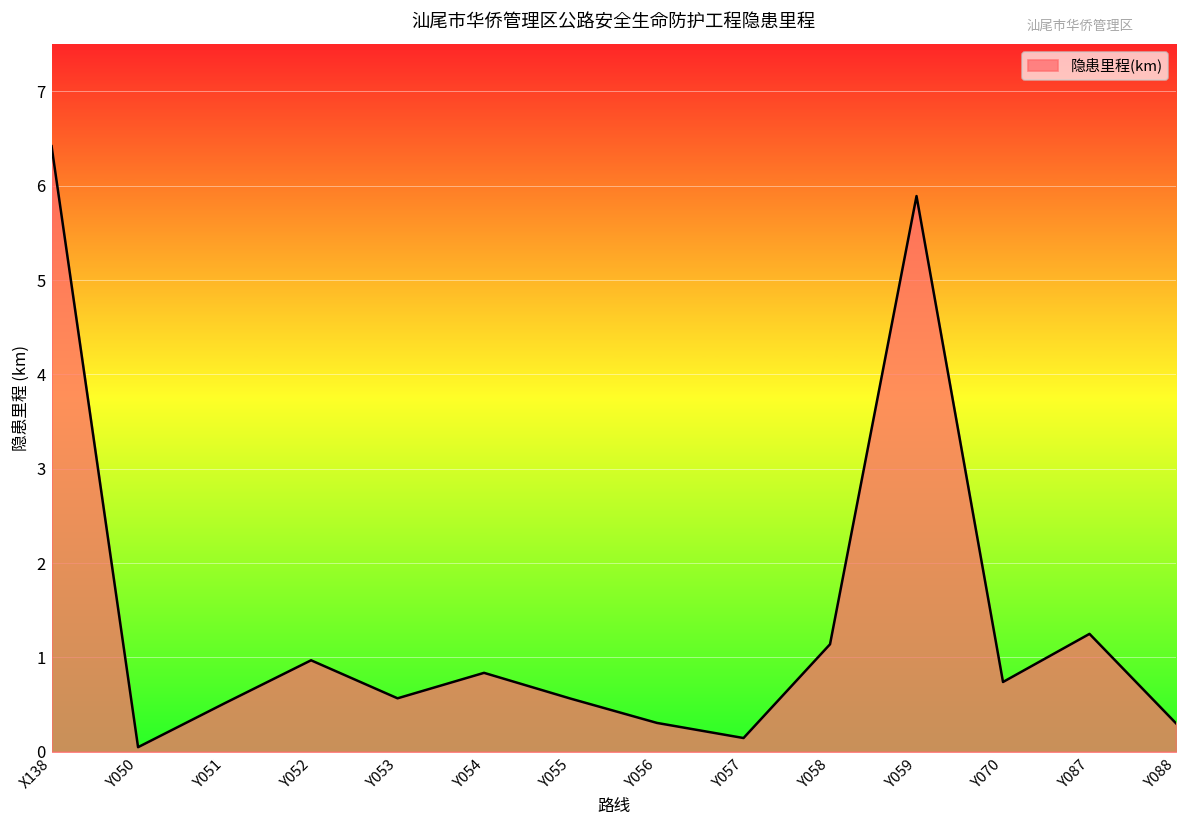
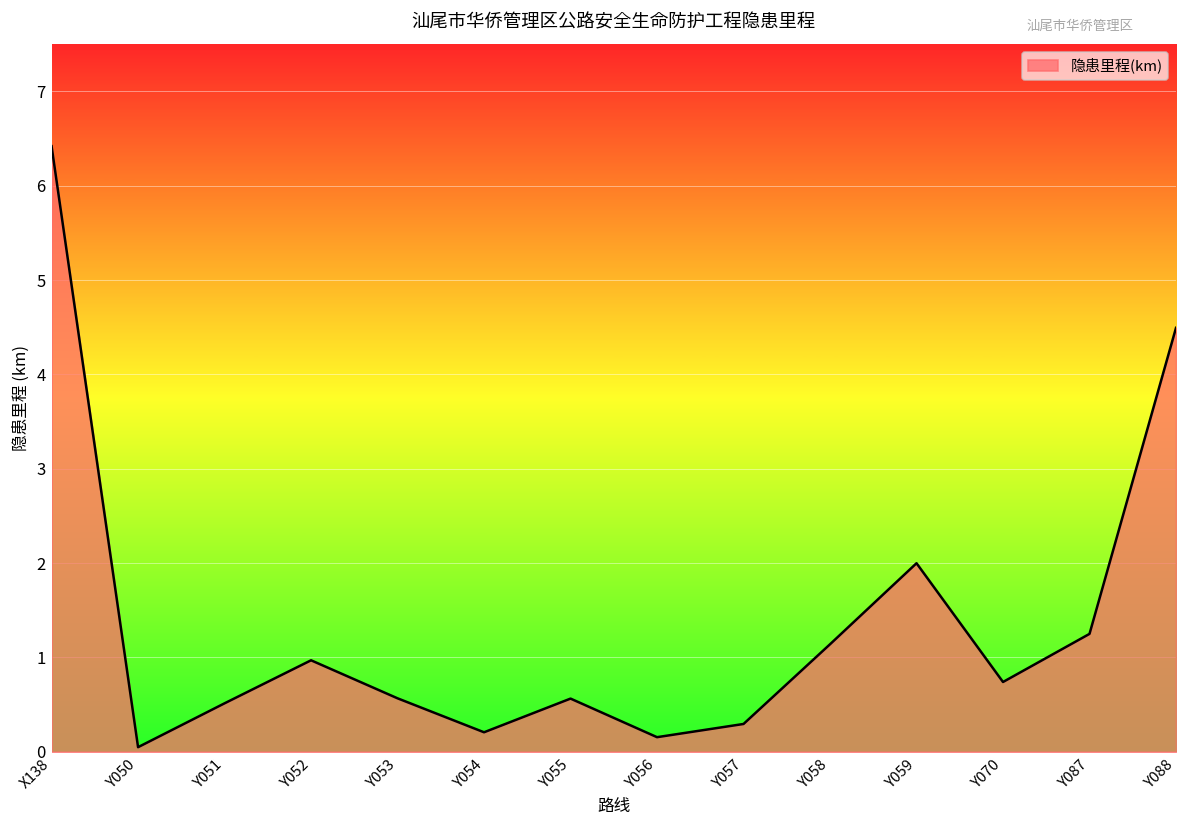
Y054: 0.8 -> 0.2
Y056: 0.3 -> 0.2
Y057: 0.1 -> 0.3
Y059: 5.9 -> 2.0
Y088: 0.3 -> 4.5
